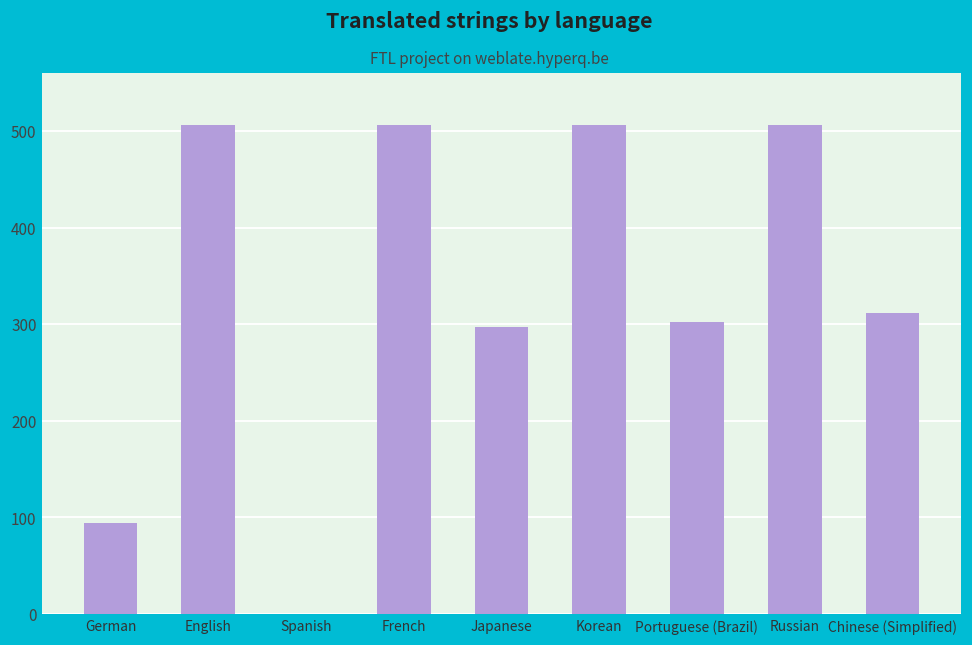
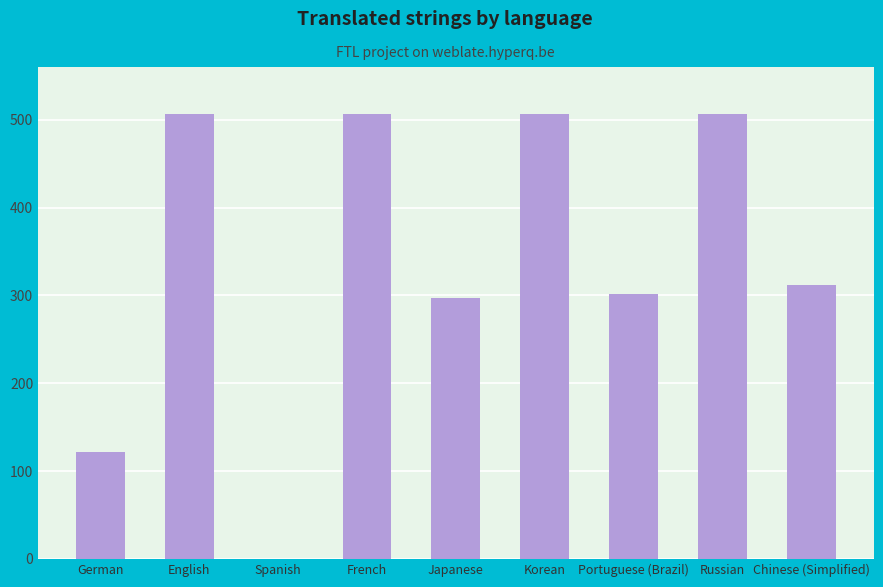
German: 90 -> 120
